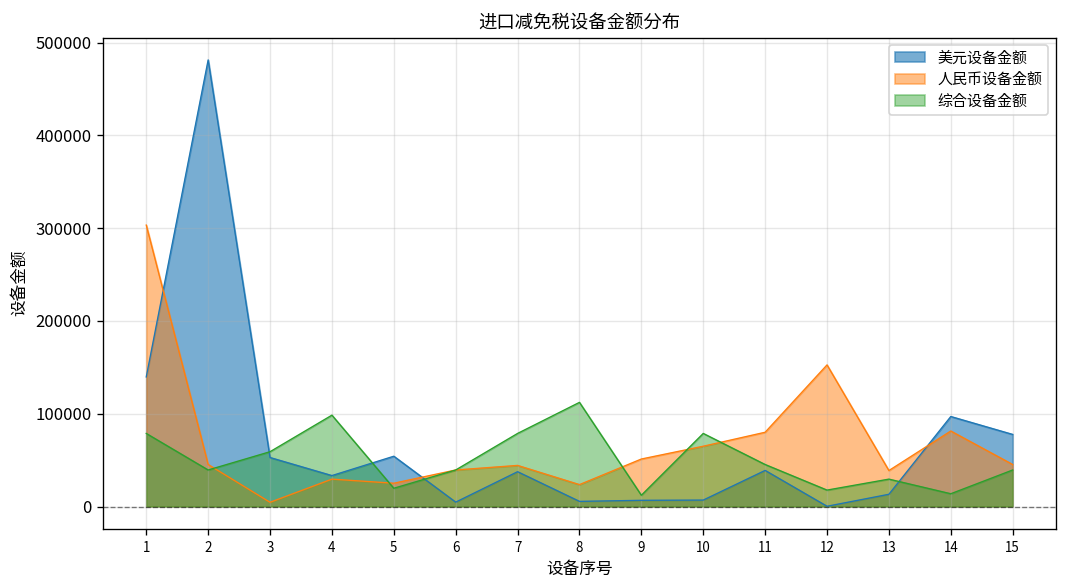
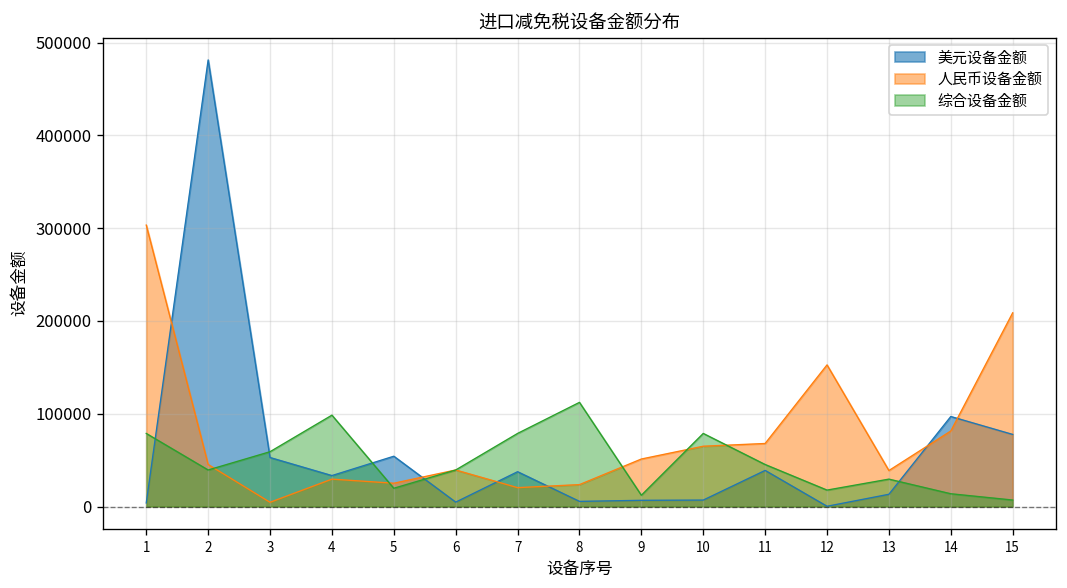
美元设备金额, 1: 140000 -> 0
人民币设备金额, 7: 40000 -> 20000
人民币设备金额, 11: 80000 -> 70000
人民币设备金额, 15: 50000 -> 210000
综合设备金额, 15: 40000 -> 10000
